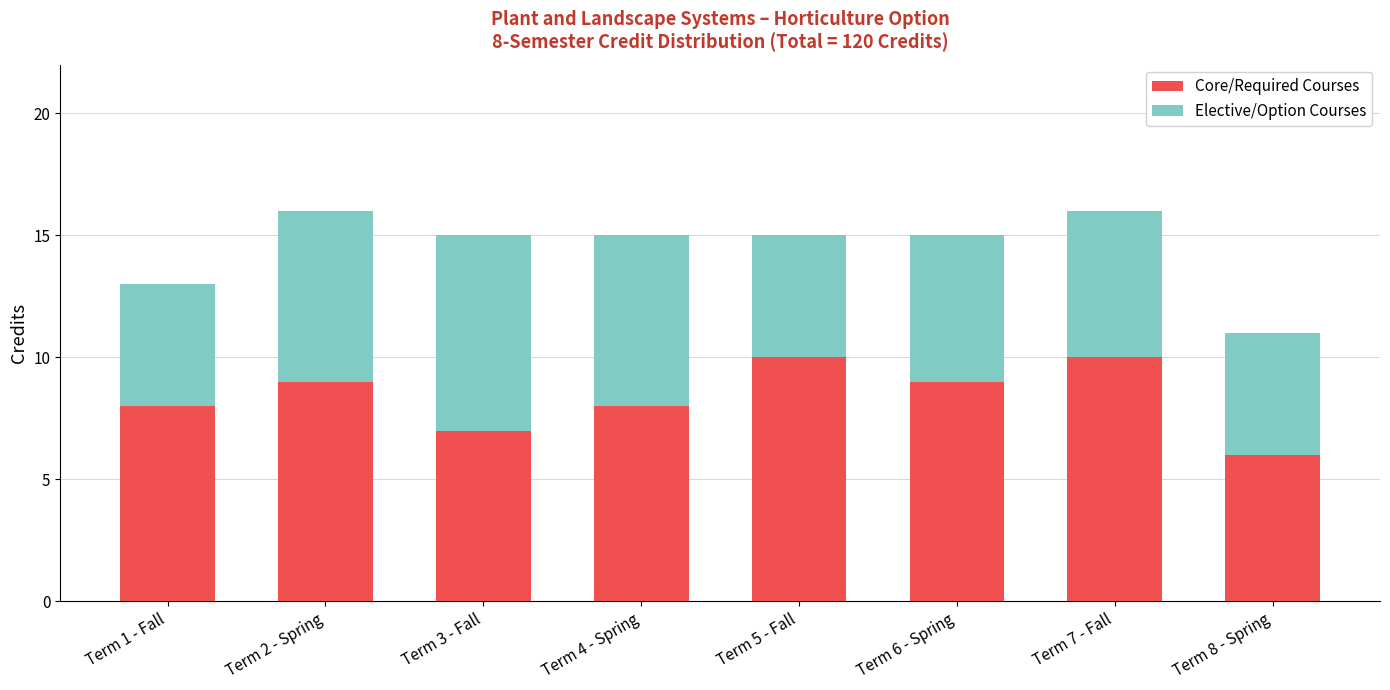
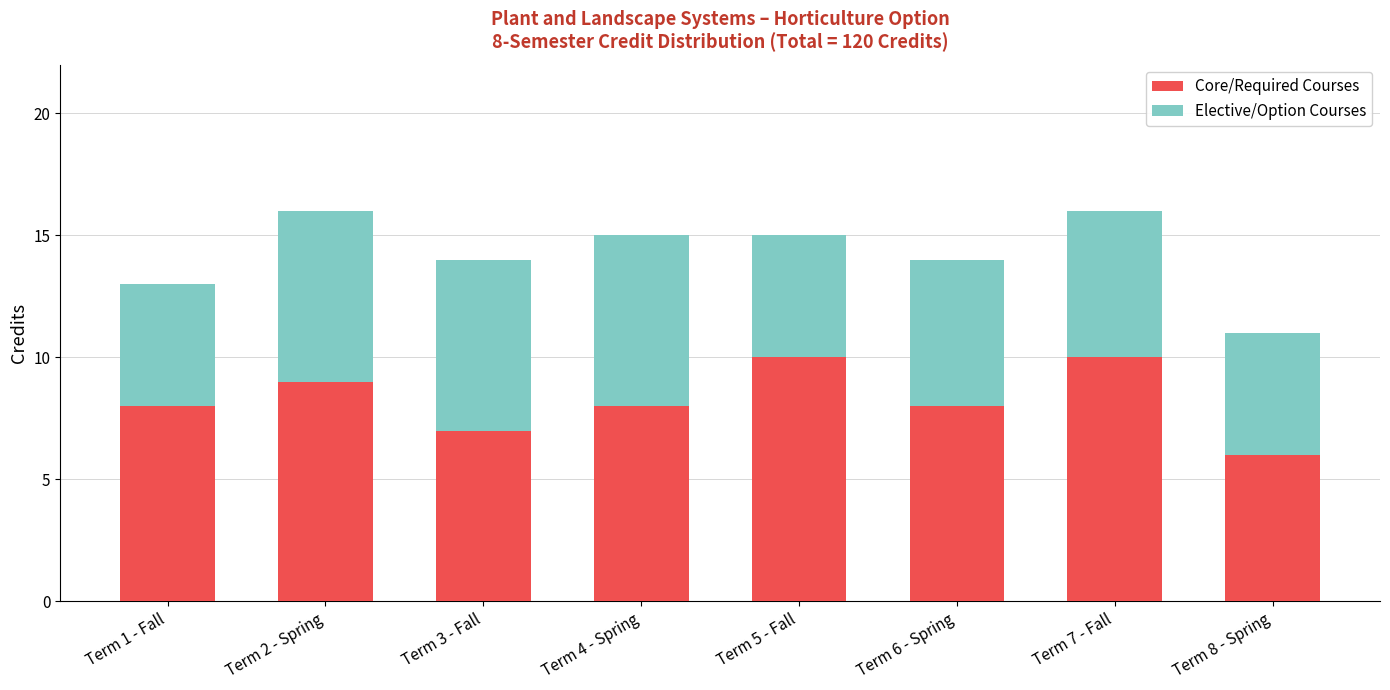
Elective/Option Courses, Term 3 - Fall: 8 -> 7
Core/Required Courses, Term 6 - Spring: 9 -> 8
